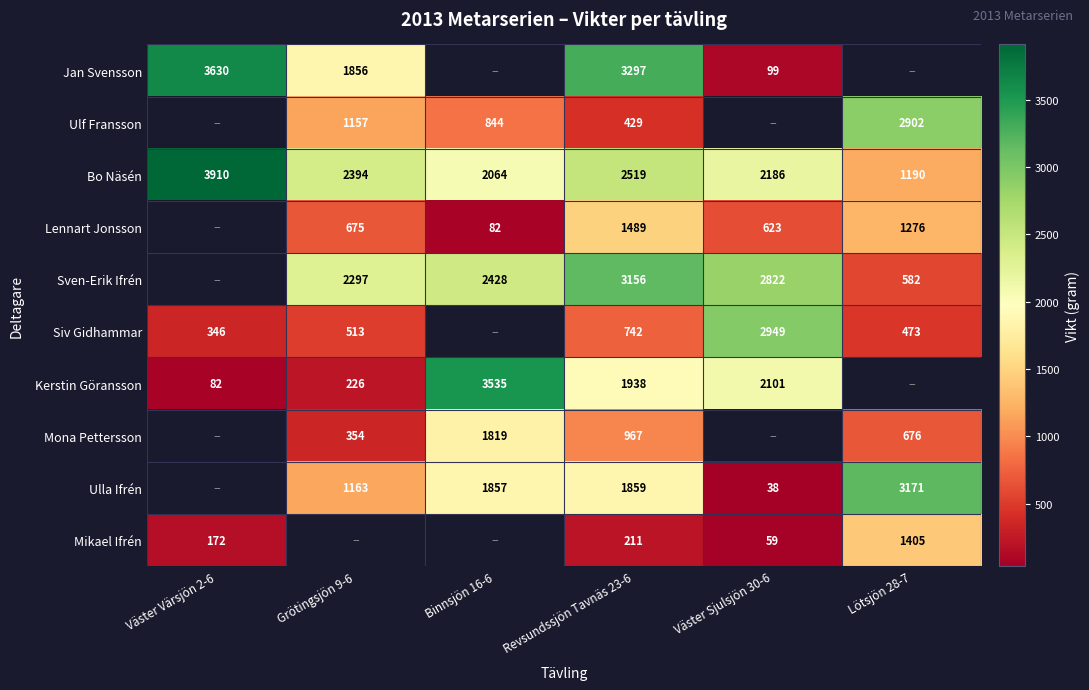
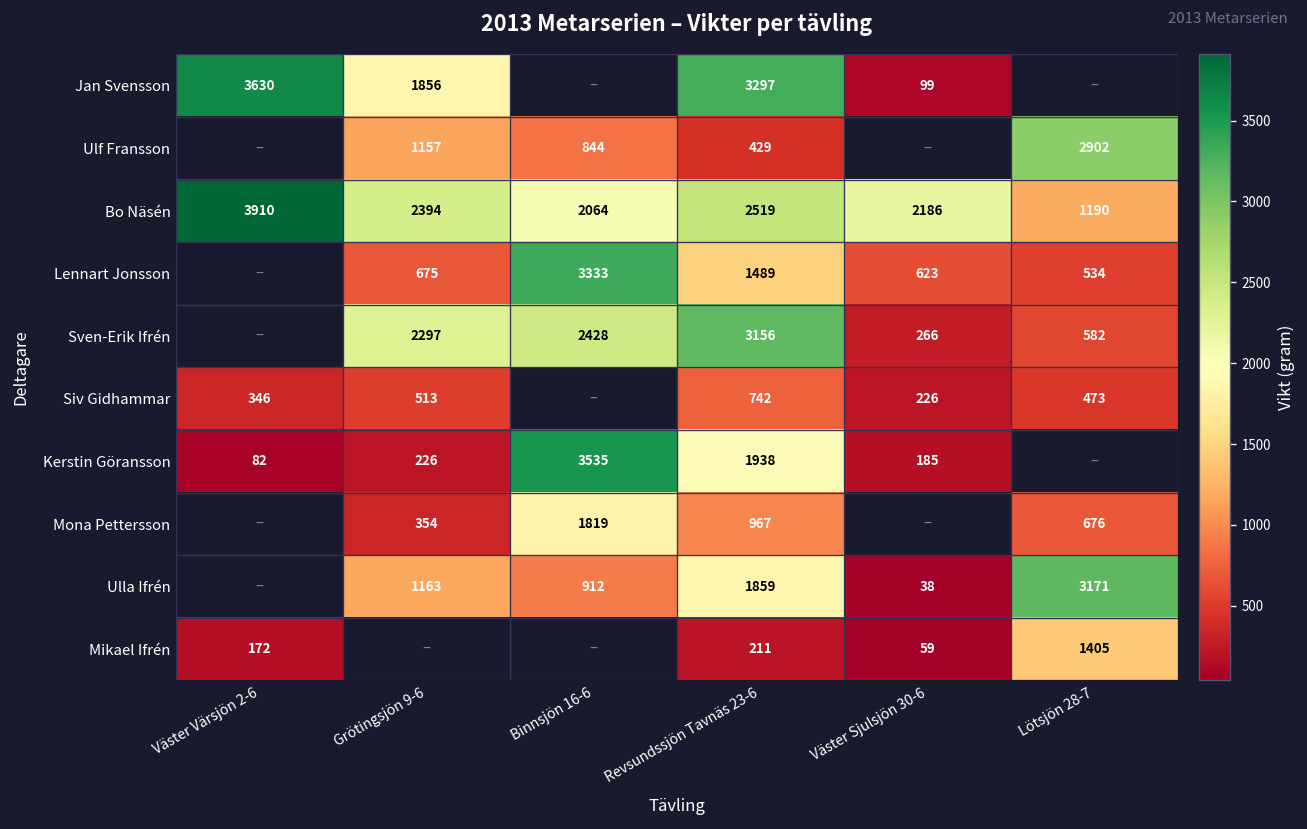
Lennart Jonsson, Binnsjön 16-6: 82 -> 3333
Lennart Jonsson, Lötsjön 28-7: 1276 -> 534
Sven-Erik Ifrén, Väster Sjulsjön 30-6: 2822 -> 266
Siv Gidhammar, Väster Sjulsjön 30-6: 2949 -> 226
Kerstin Göransson, Väster Sjulsjön 30-6: 2101 -> 185
Ulla Ifrén, Binnsjön 16-6: 1857 -> 912
